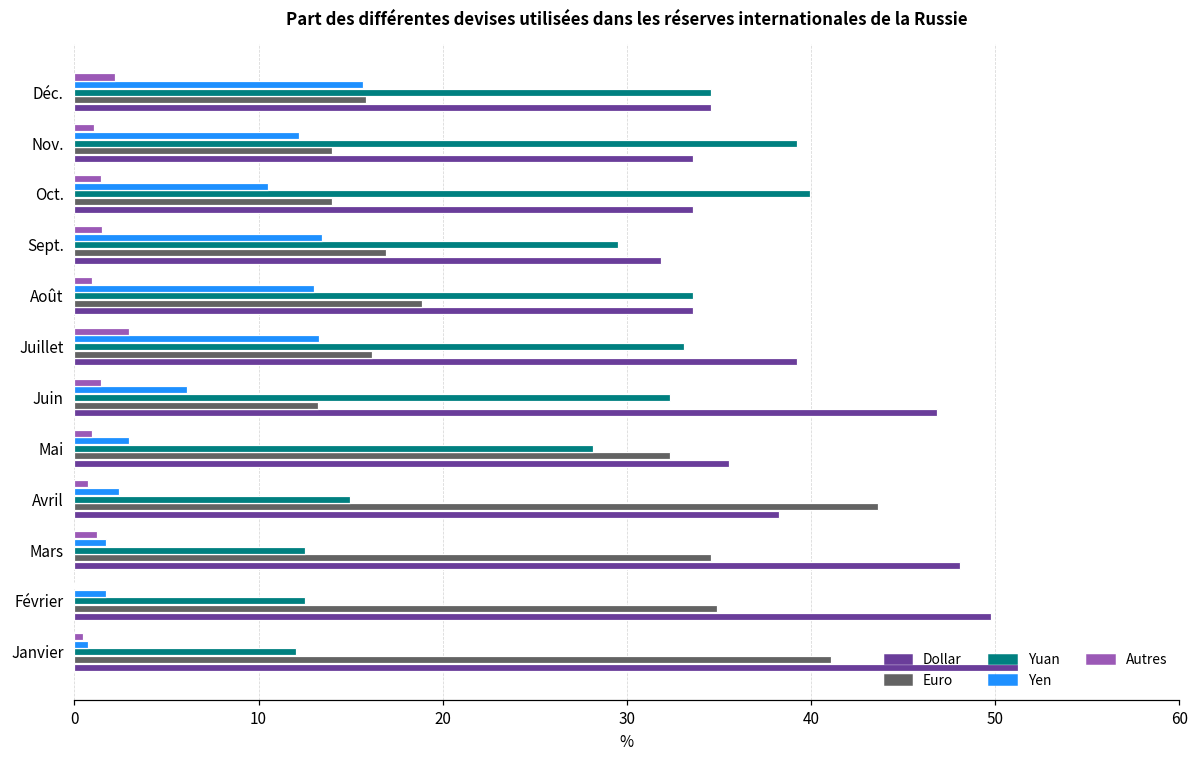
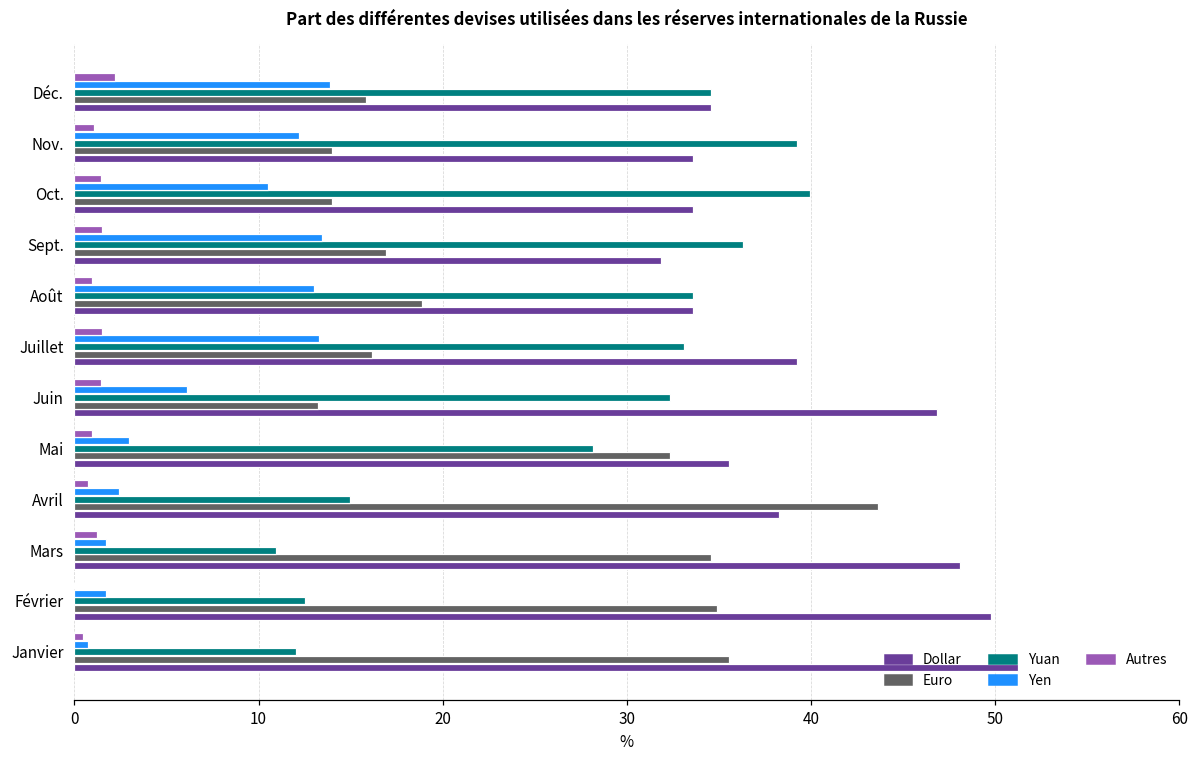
Yen, Déc.: 15.7 -> 13.9
Yuan, Sept.: 29.5 -> 36.3
Autres, Juillet: 3.0 -> 1.5
Yuan, Mars: 12.5 -> 10.9
Euro, Janvier: 41.1 -> 35.5
